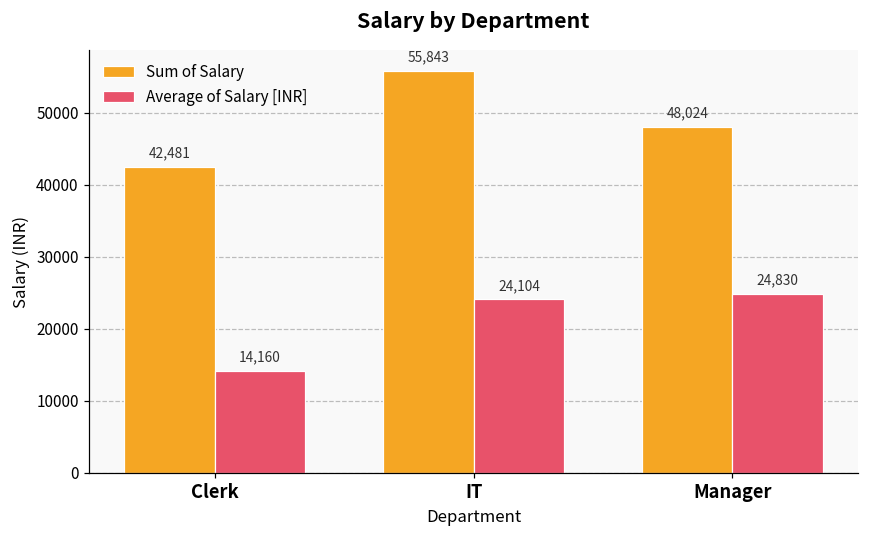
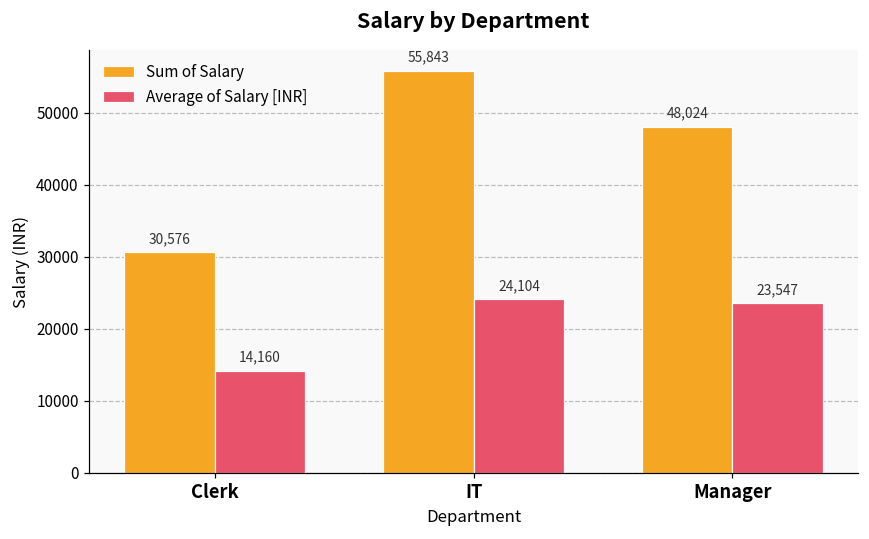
Sum of Salary, Clerk: 42,481 -> 30,576
Average of Salary [INR], Manager: 24,830 -> 23,547
